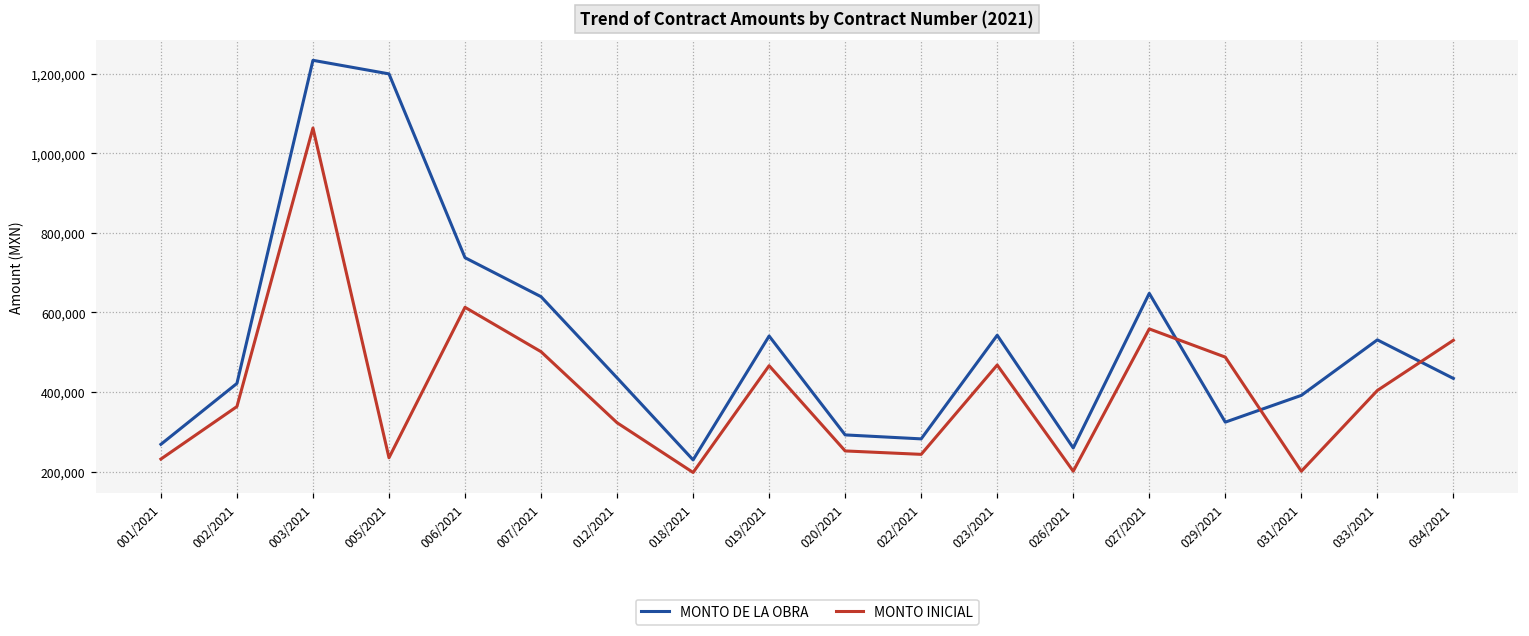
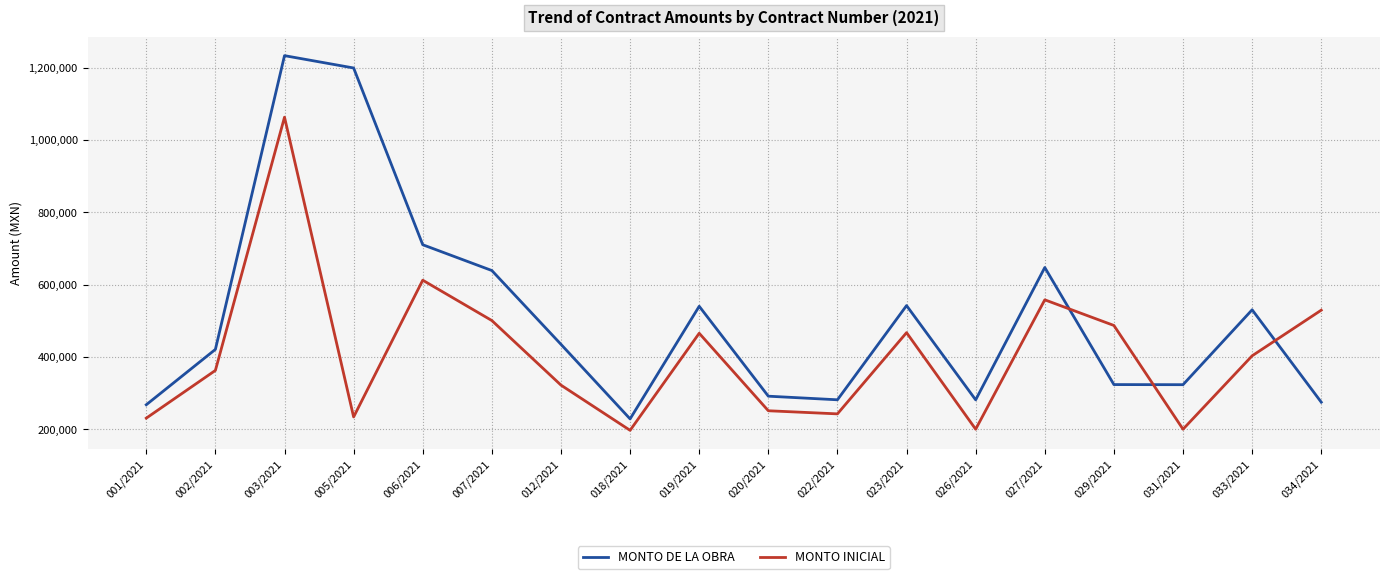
MONTO DE LA OBRA, 006/2021: 740,000 -> 710,000
MONTO DE LA OBRA, 026/2021: 260,000 -> 280,000
MONTO DE LA OBRA, 031/2021: 390,000 -> 320,000
MONTO DE LA OBRA, 034/2021: 430,000 -> 280,000
